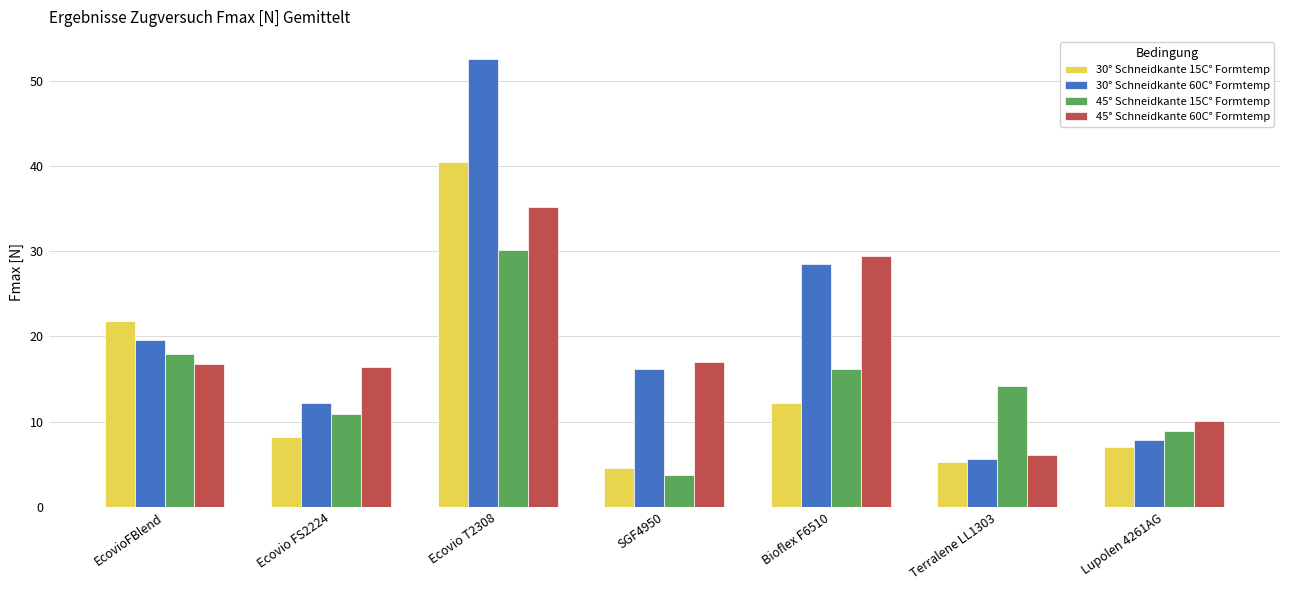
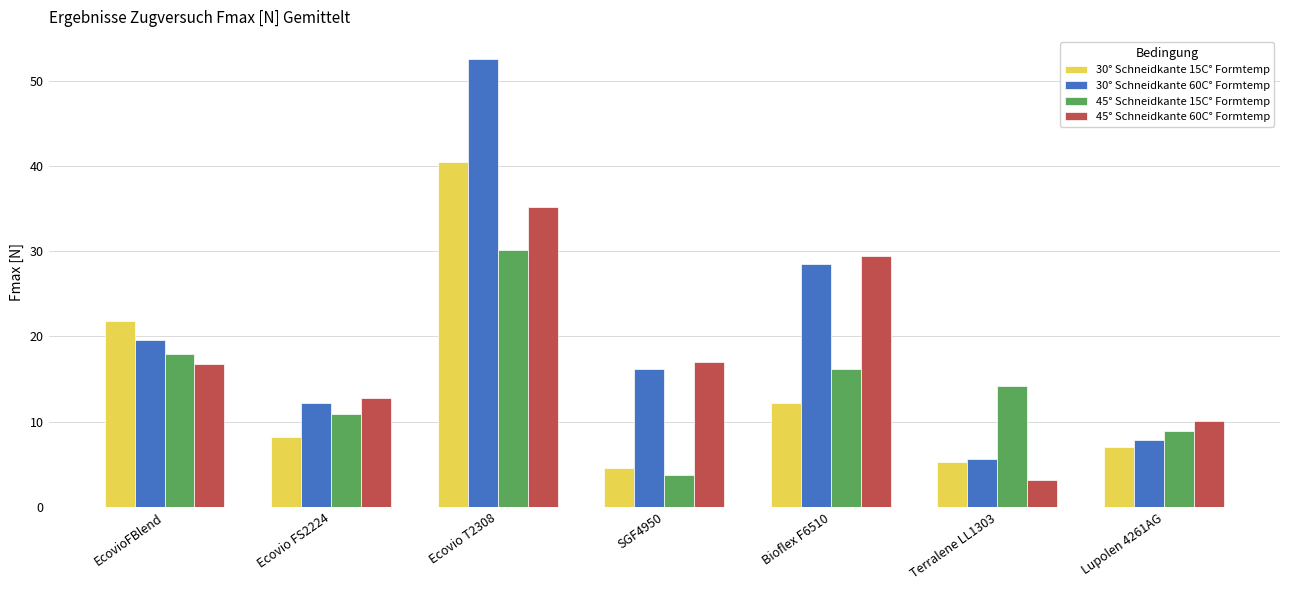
45° Schneidkante 60C° Formtemp, Ecovio FS2224: 16 -> 13
45° Schneidkante 60C° Formtemp, Terralene LL1303: 6 -> 3
